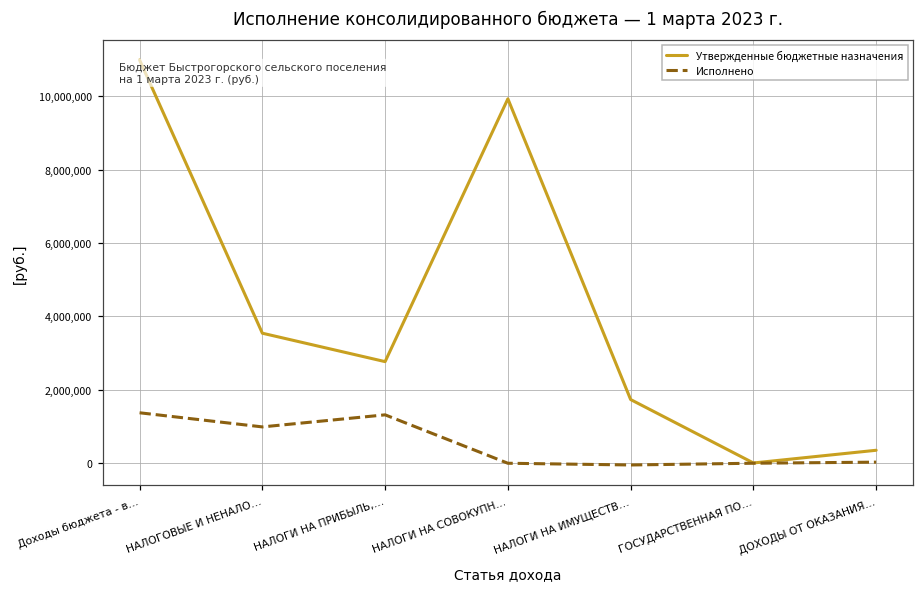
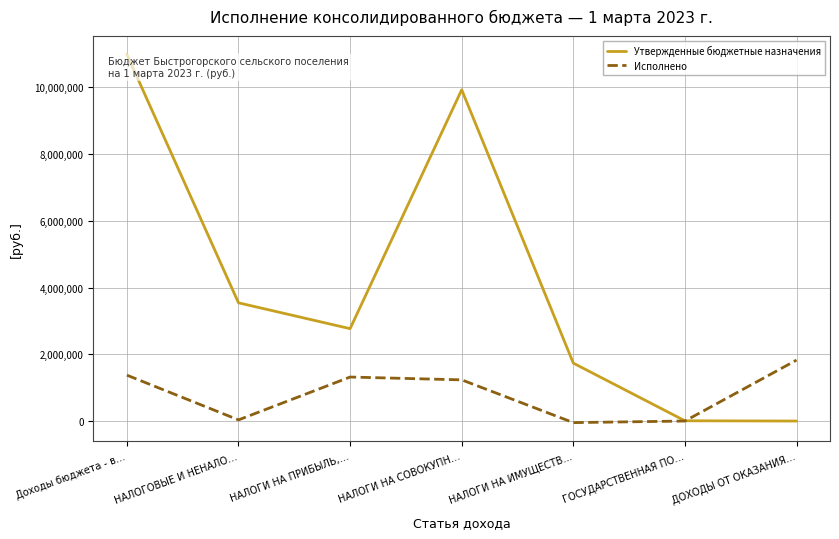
Исполнено, НАЛОГОВЫЕ И НЕНАЛО…: 1,000,000 -> 0
Исполнено, НАЛОГИ НА СОВОКУПН…: 0 -> 1,200,000
Утвержденные бюджетные назначения, ДОХОДЫ ОТ ОКАЗАНИЯ…: 400,000 -> 0
Исполнено, ДОХОДЫ ОТ ОКАЗАНИЯ…: 0 -> 1,800,000
